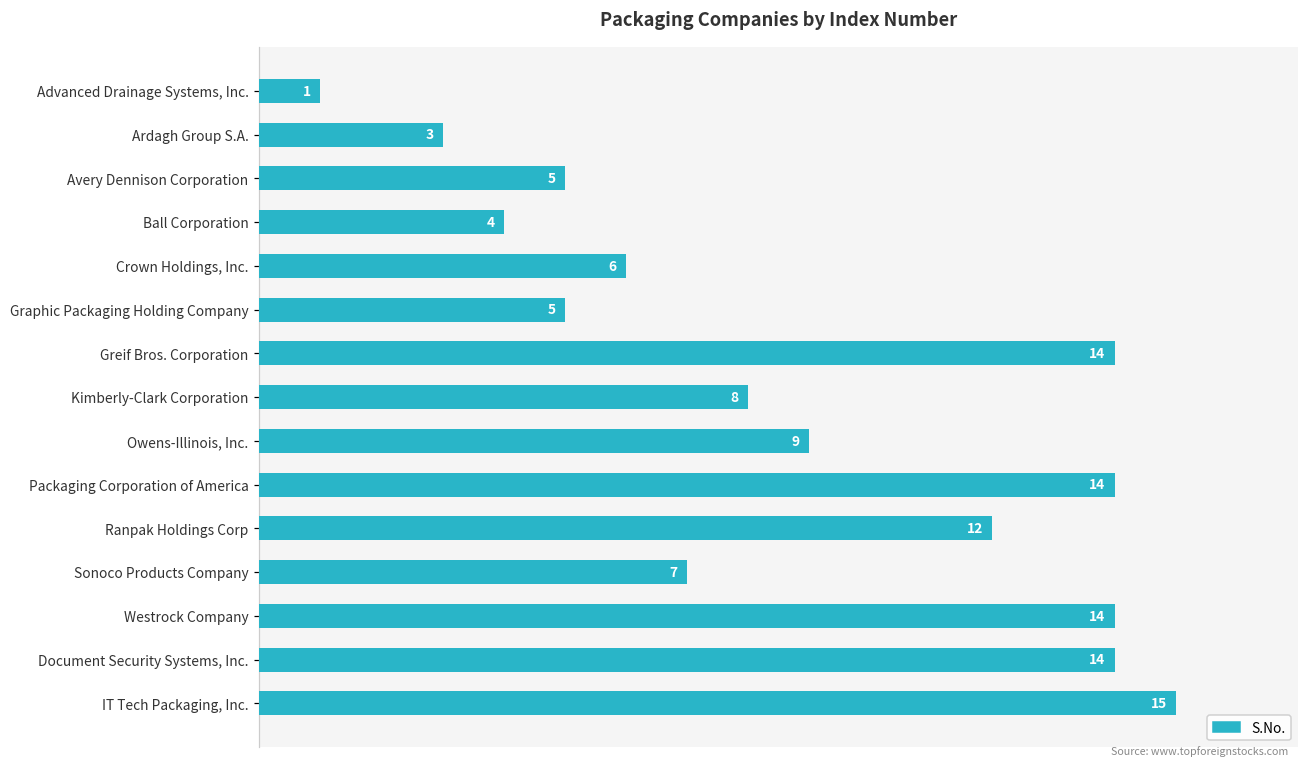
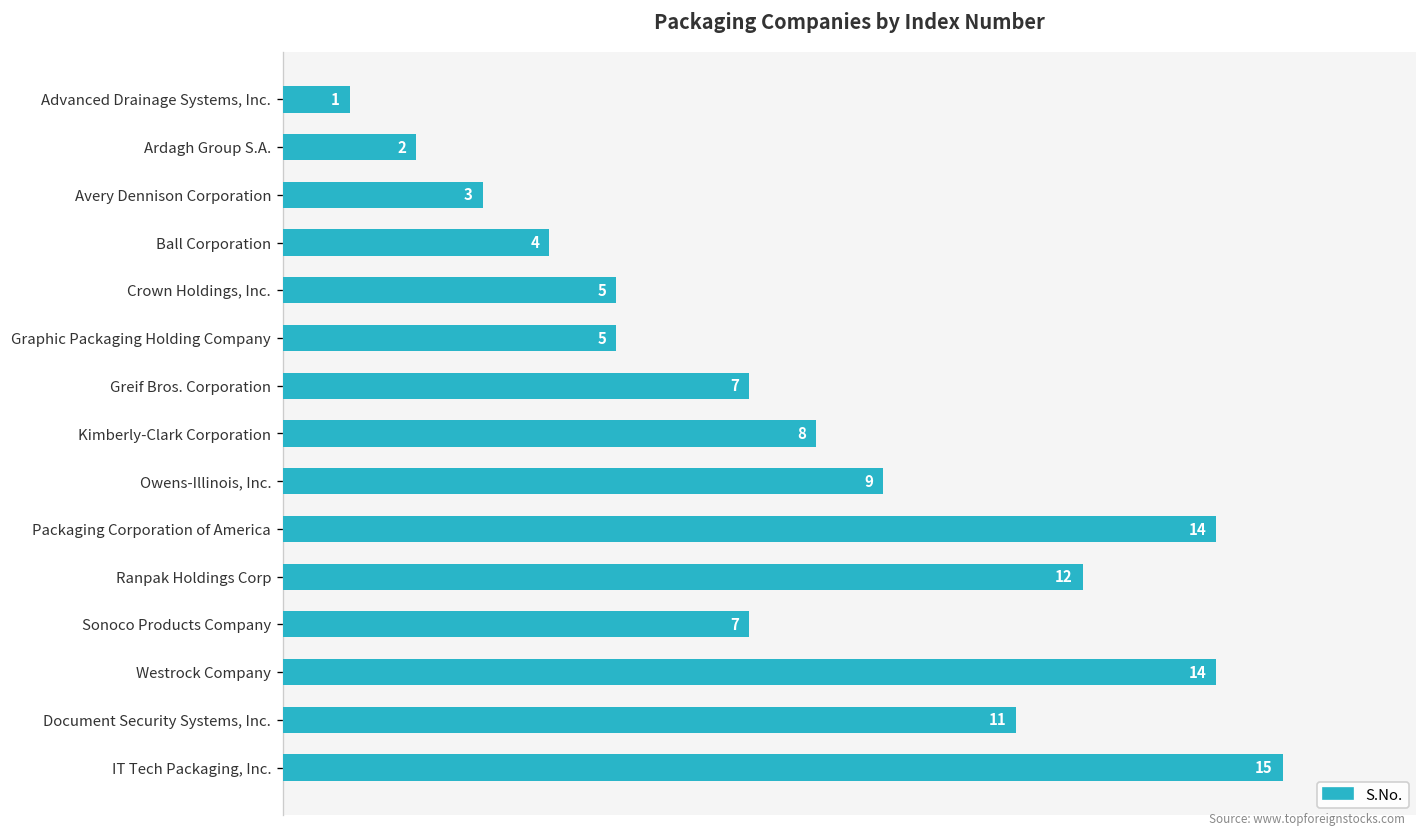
Ardagh Group S.A.: 3 -> 2
Avery Dennison Corporation: 5 -> 3
Crown Holdings, Inc.: 6 -> 5
Greif Bros. Corporation: 14 -> 7
Document Security Systems, Inc.: 14 -> 11
